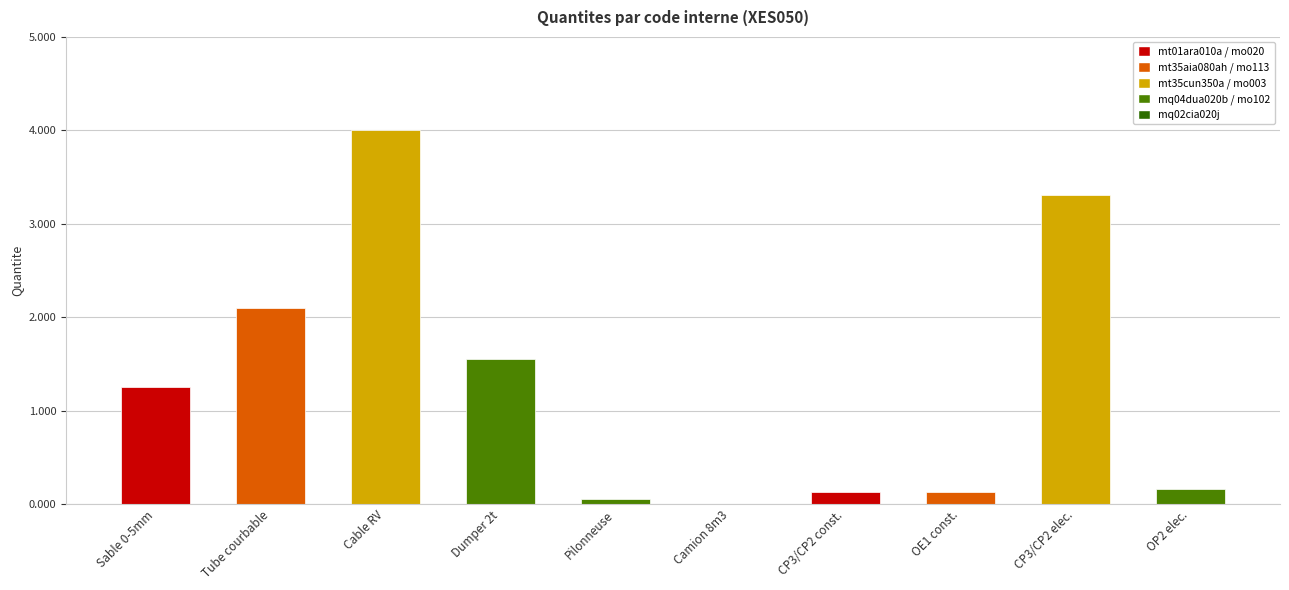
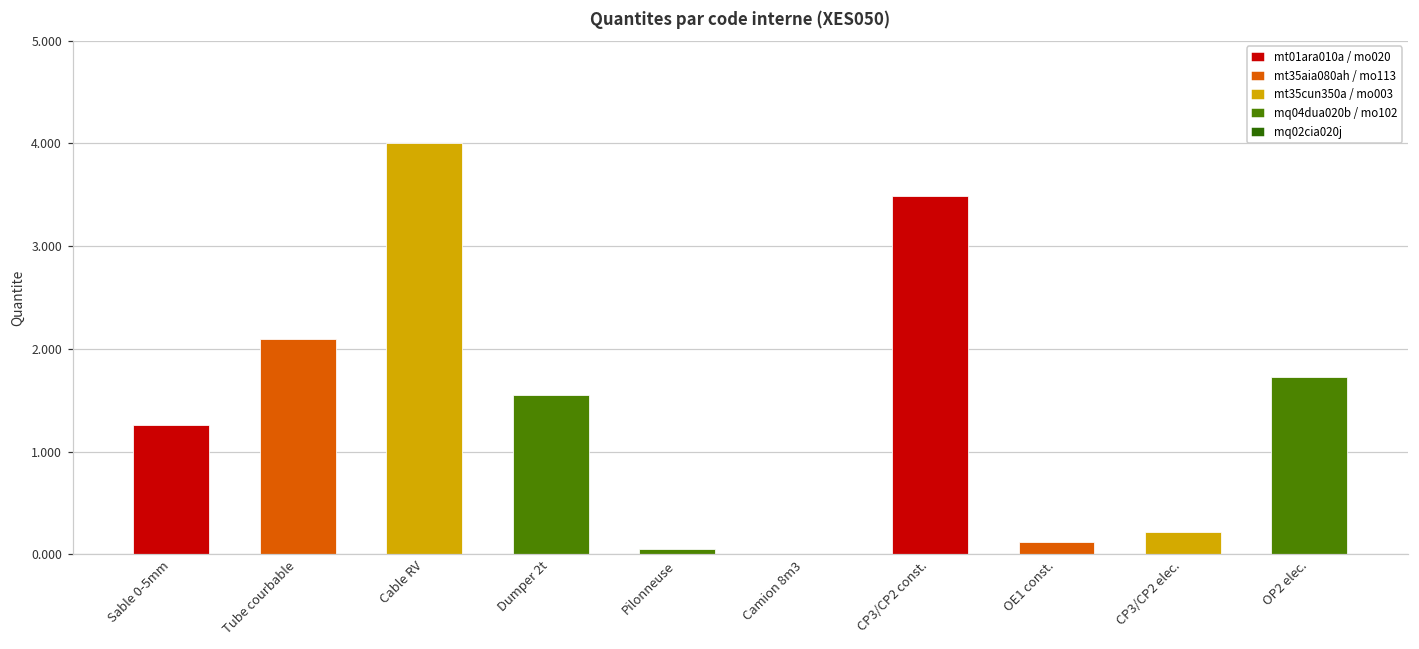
CP3/CP2 const.: 0.1 -> 3.5
CP3/CP2 elec.: 3.3 -> 0.2
OP2 elec.: 0.2 -> 1.7
